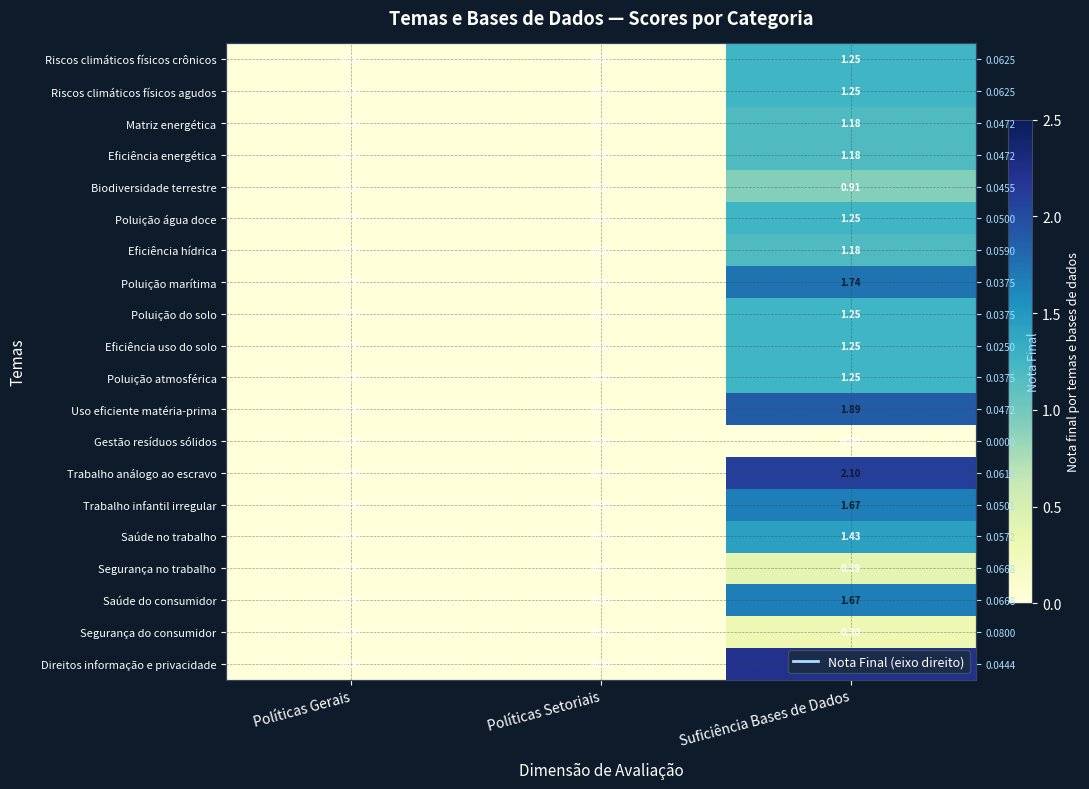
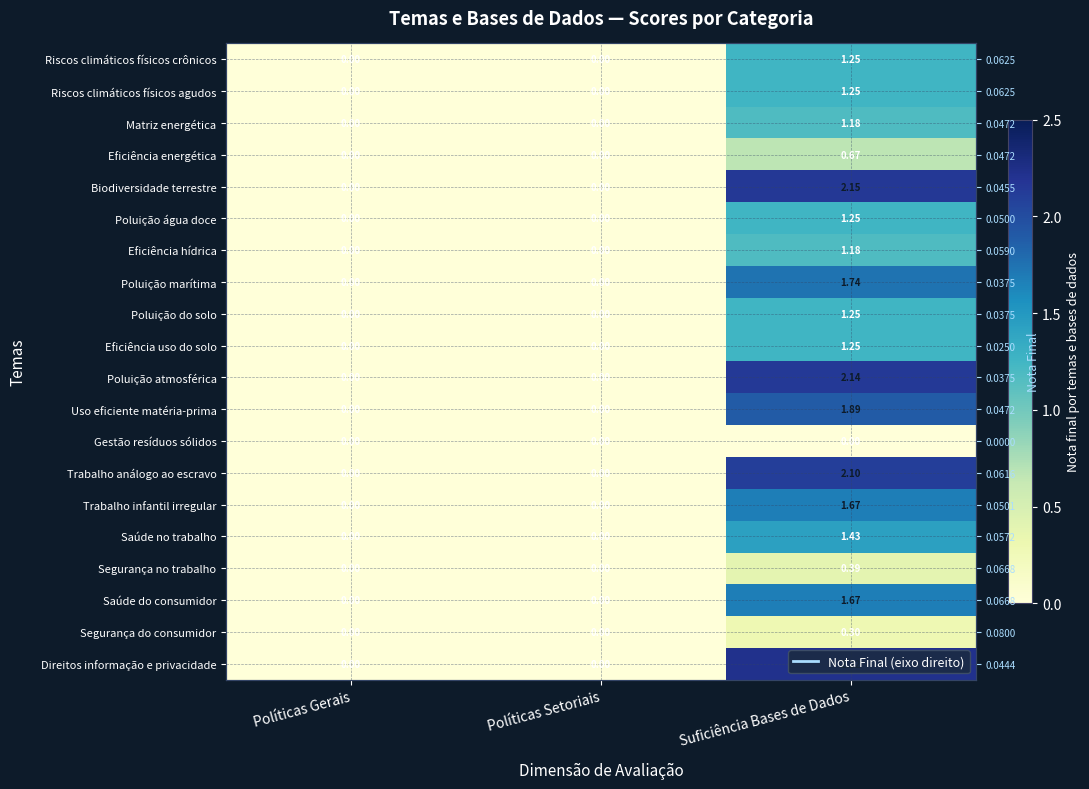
Eficiência energética, Suficiência Bases de Dados: 1.18 -> 0.67
Biodiversidade terrestre, Suficiência Bases de Dados: 0.91 -> 2.15
Poluição atmosférica, Suficiência Bases de Dados: 1.25 -> 2.14
